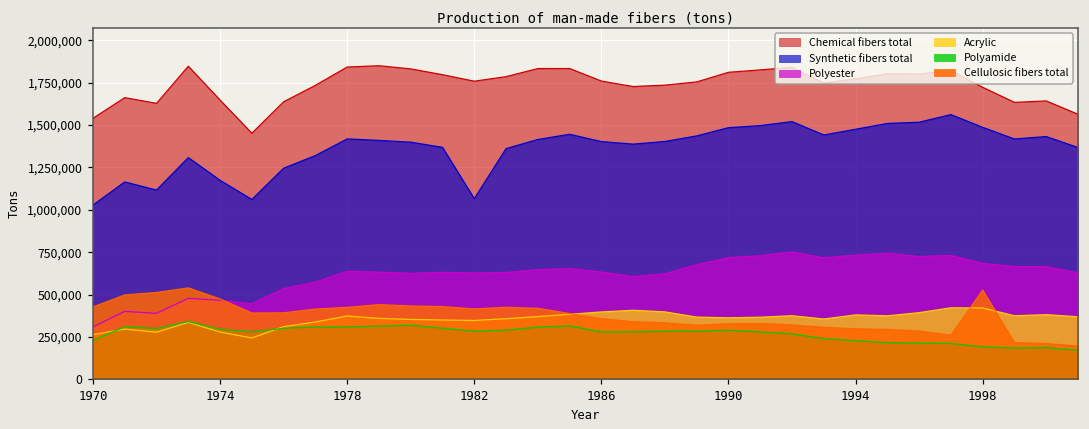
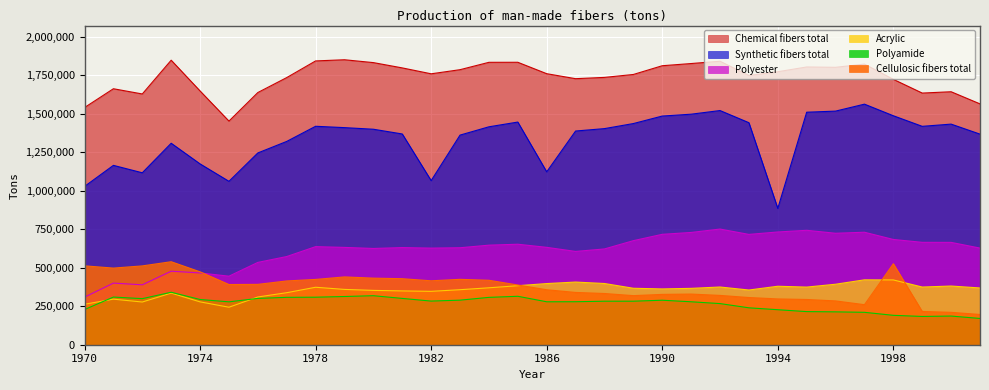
Cellulosic fibers total, 1970: 430,000 -> 510,000
Synthetic fibers total, 1986: 1,400,000 -> 1,120,000
Synthetic fibers total, 1994: 1,480,000 -> 890,000
